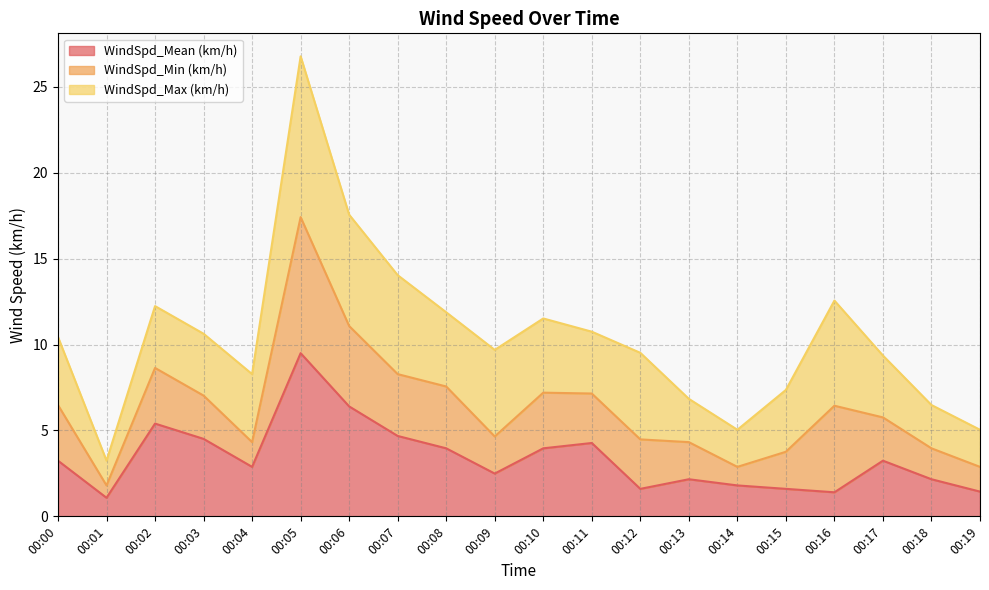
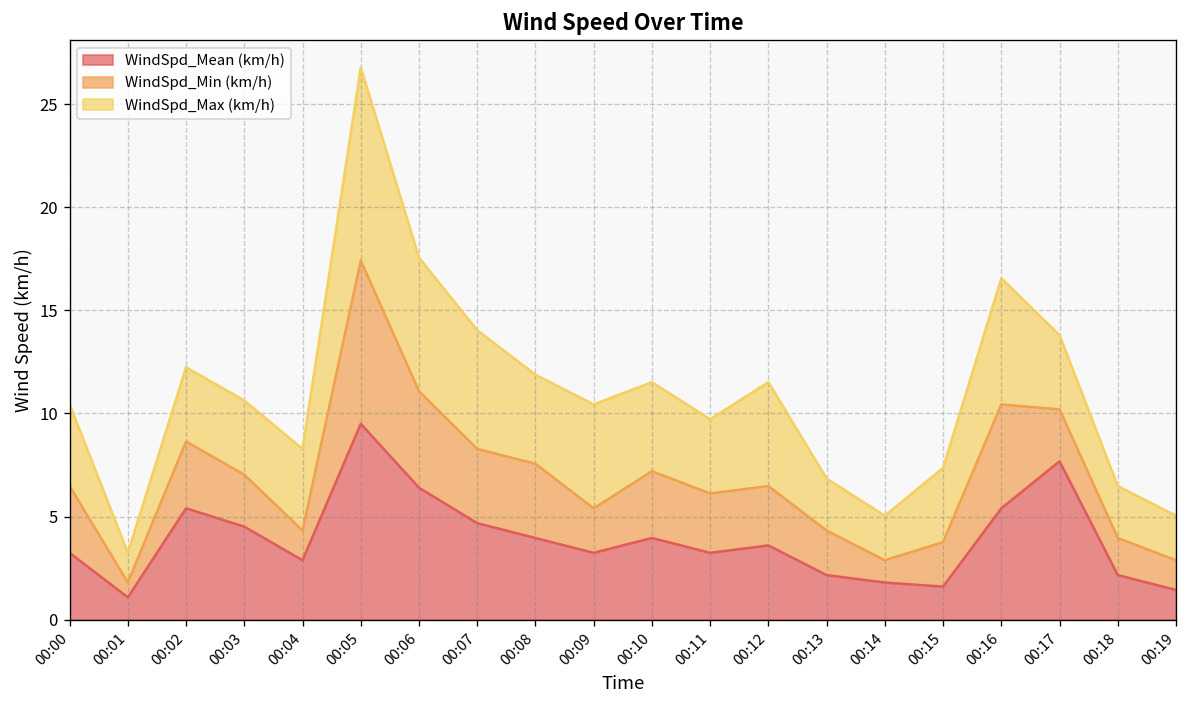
WindSpd_Mean (km/h), 00:09: 2.5 -> 3.2
WindSpd_Mean (km/h), 00:11: 4.3 -> 3.2
WindSpd_Mean (km/h), 00:12: 1.6 -> 3.6
WindSpd_Mean (km/h), 00:16: 1.4 -> 5.4
WindSpd_Mean (km/h), 00:17: 3.2 -> 7.7
